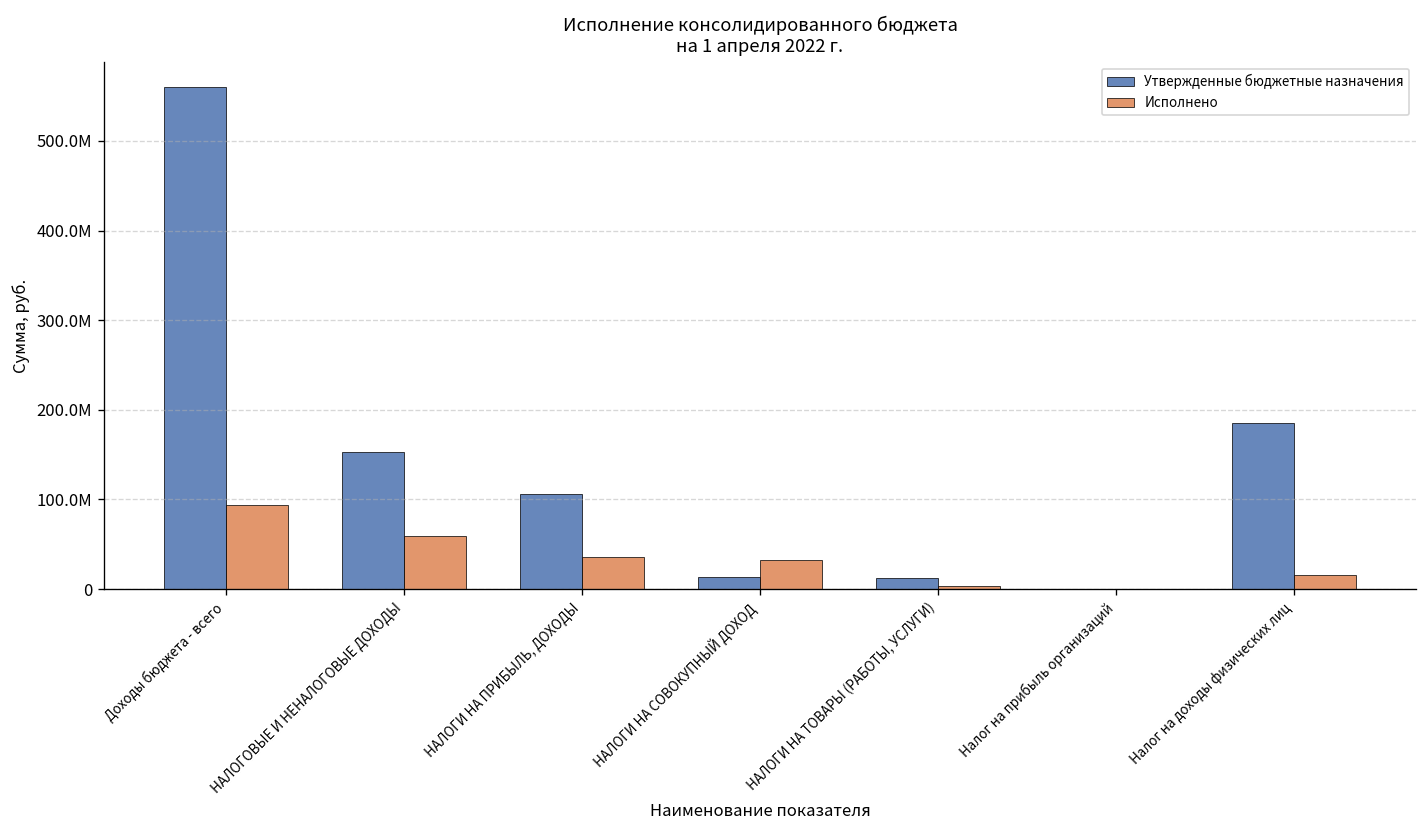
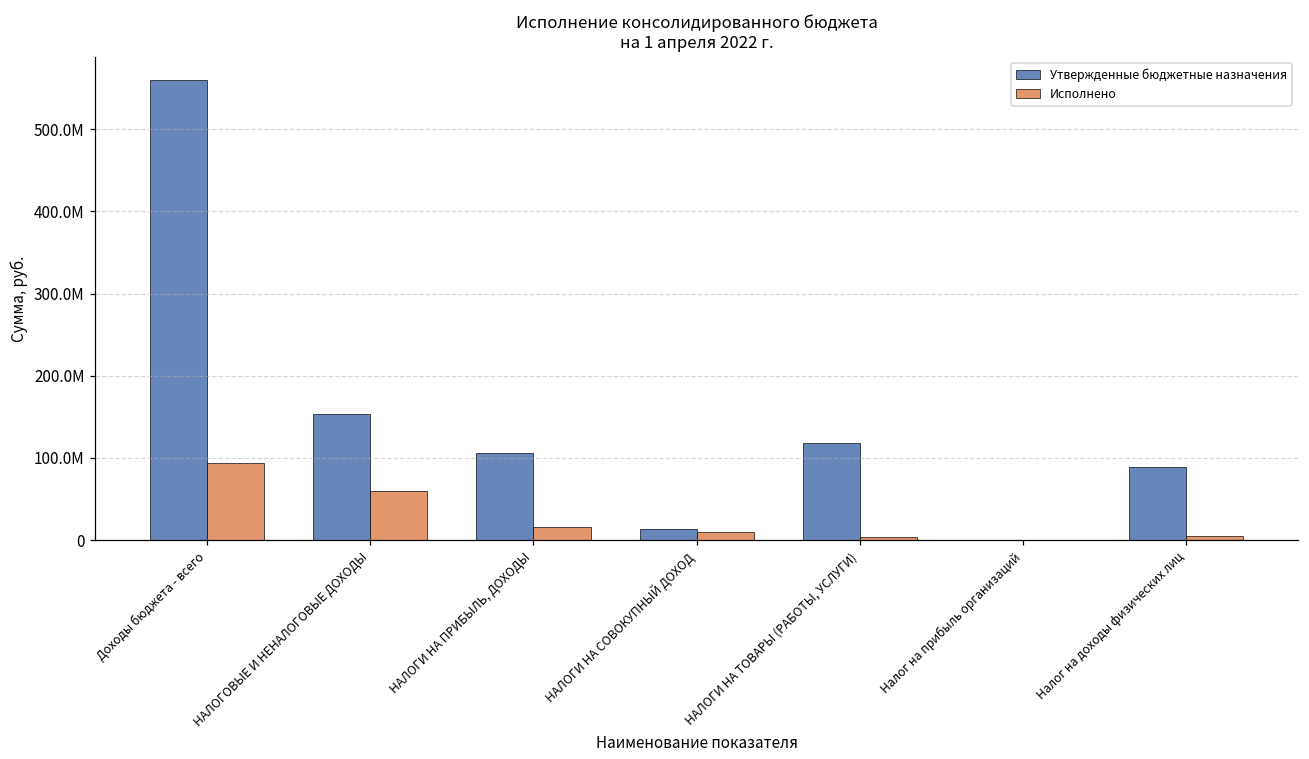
Исполнено, НАЛОГИ НА ПРИБЫЛЬ, ДОХОДЫ: 40000000 -> 20000000
Исполнено, НАЛОГИ НА СОВОКУПНЫЙ ДОХОД: 30000000 -> 10000000
Утвержденные бюджетные назначения, НАЛОГИ НА ТОВАРЫ (РАБОТЫ, УСЛУГИ): 10000000 -> 120000000
Утвержденные бюджетные назначения, Налог на доходы физических лиц: 190000000 -> 90000000
Исполнено, Налог на доходы физических лиц: 20000000 -> 10000000
